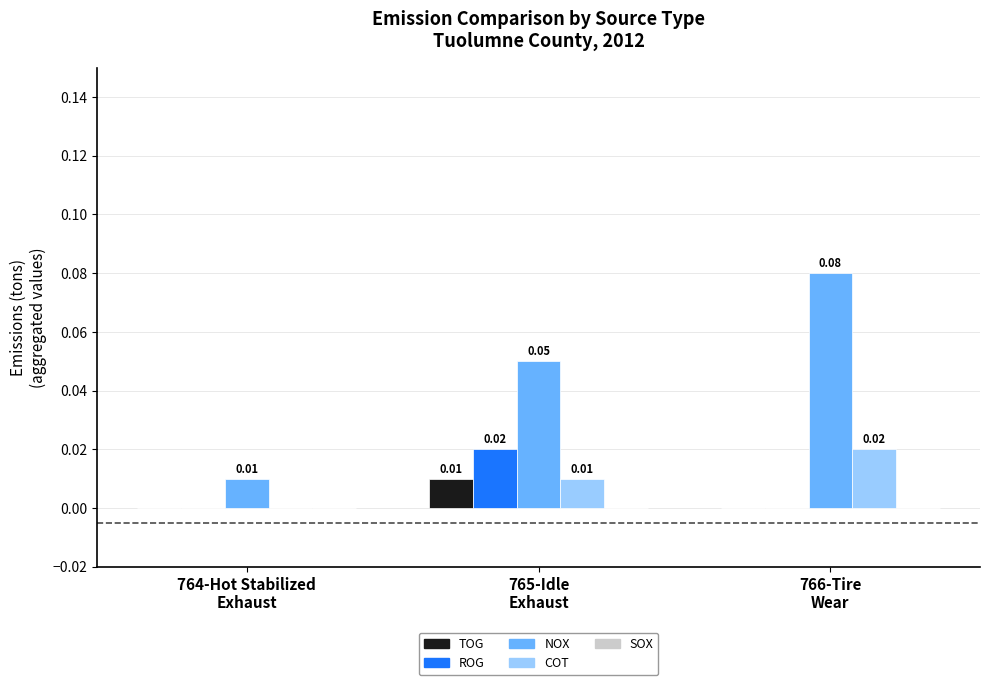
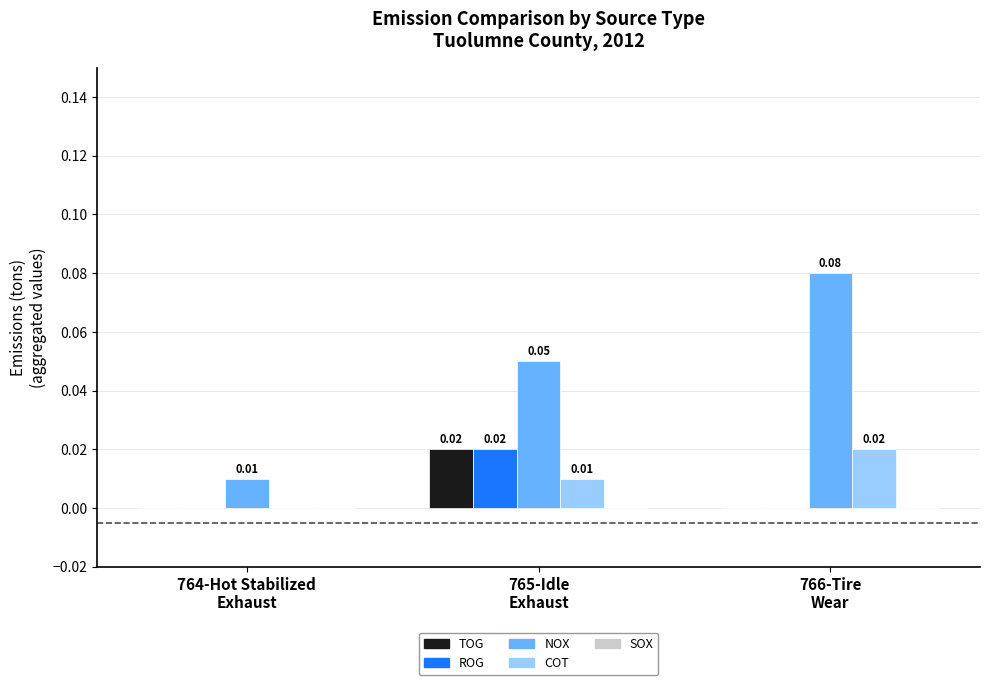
TOG, 765-Idle Exhaust: 0.01 -> 0.02
